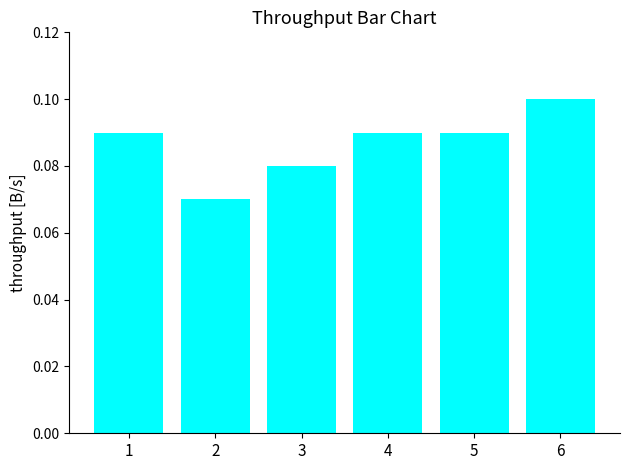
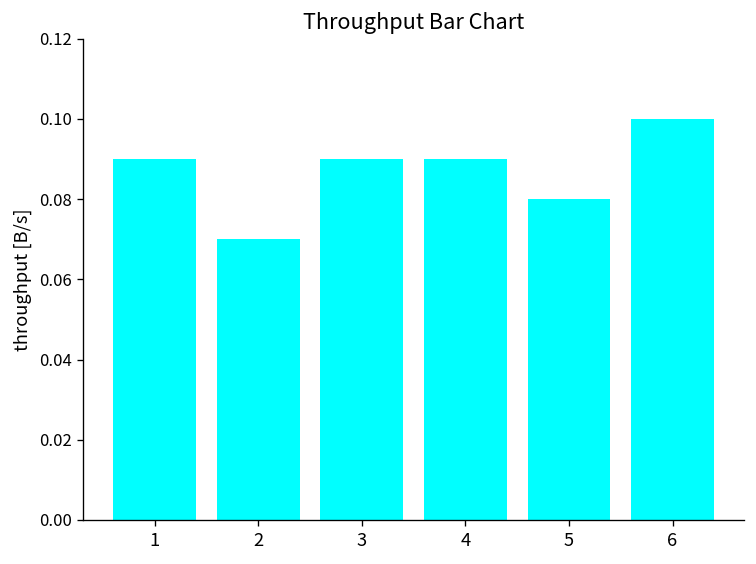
3: 0.08 -> 0.09
5: 0.09 -> 0.08
